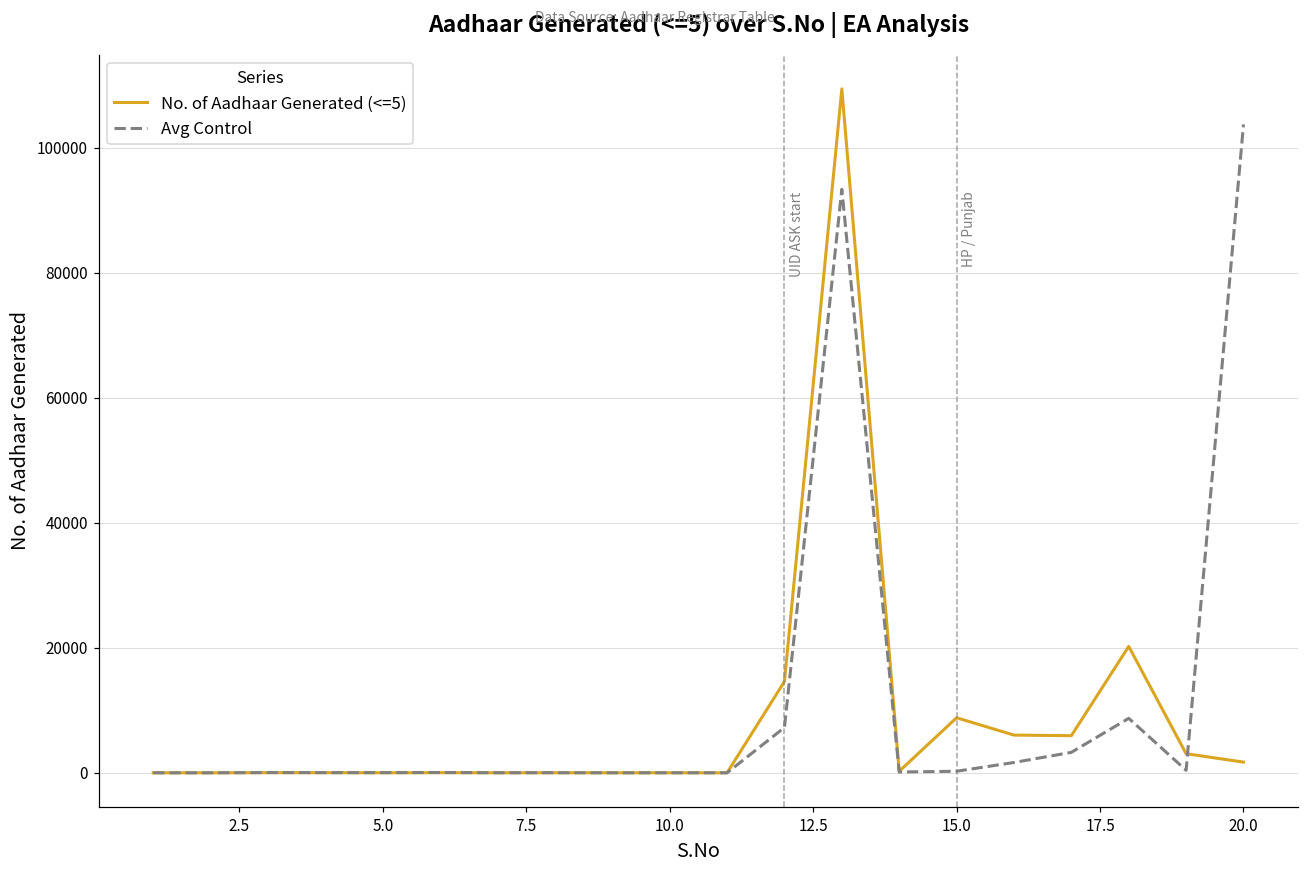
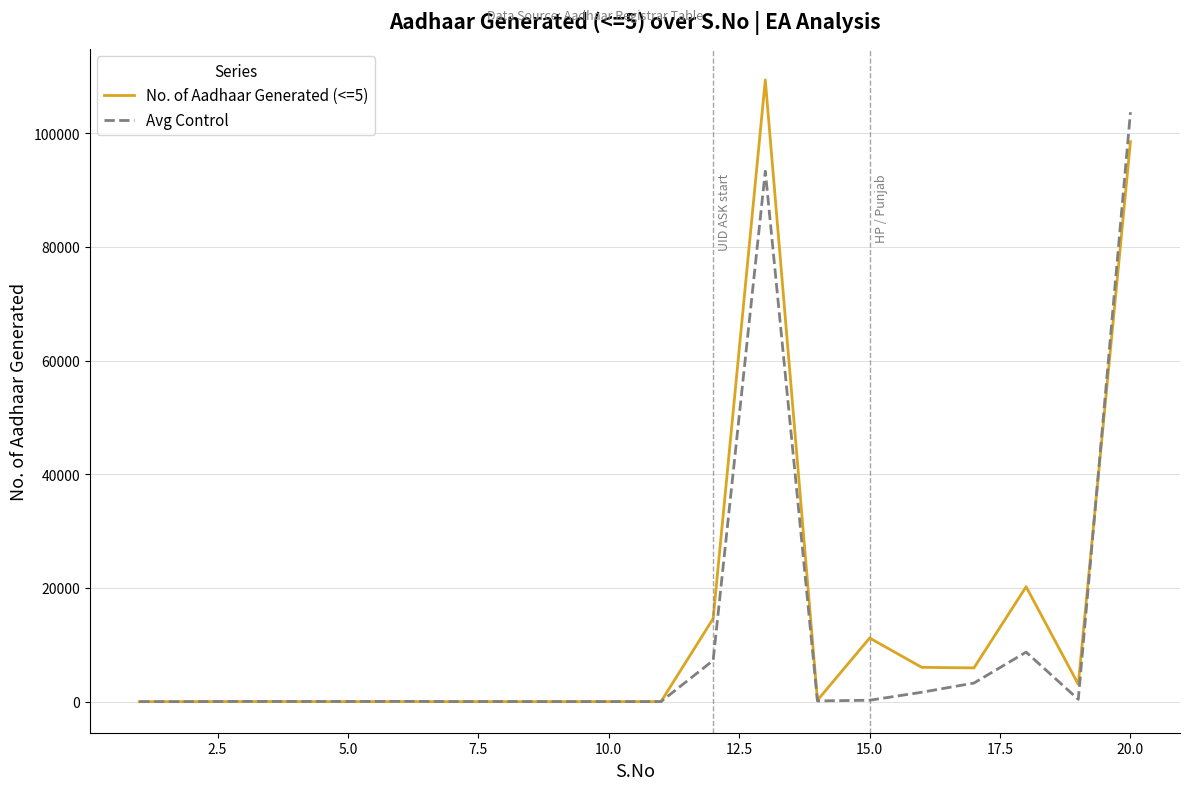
No. of Aadhaar Generated (<=5), 15.0: 9000 -> 11000
No. of Aadhaar Generated (<=5), 20.0: 2000 -> 99000
